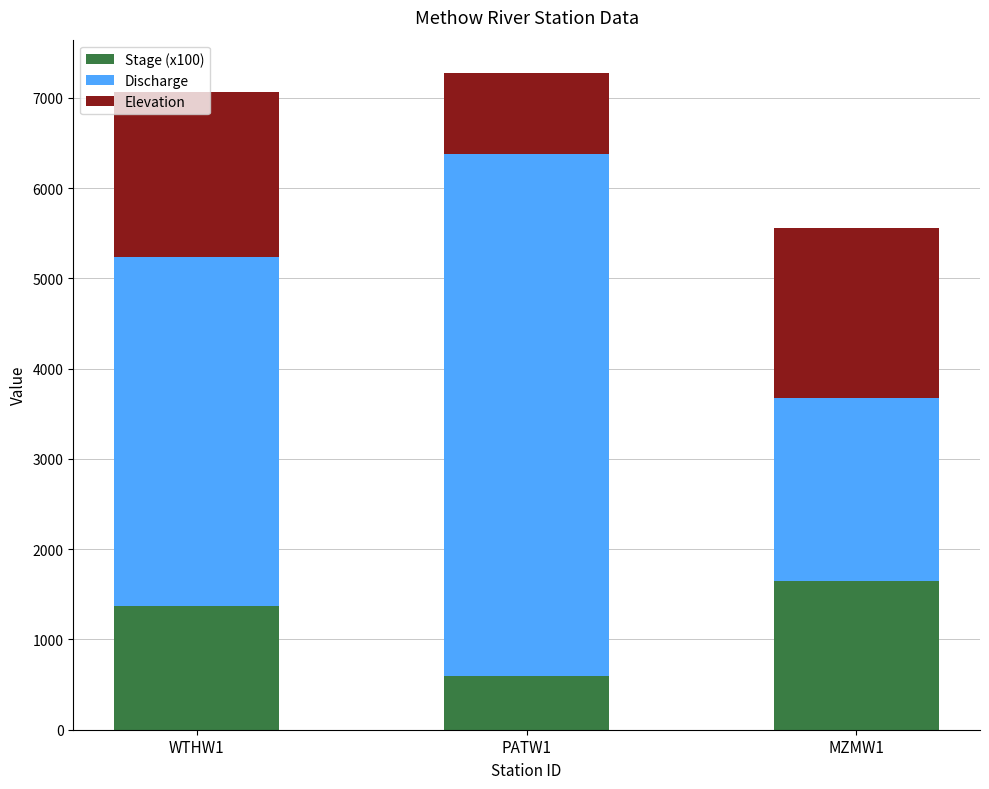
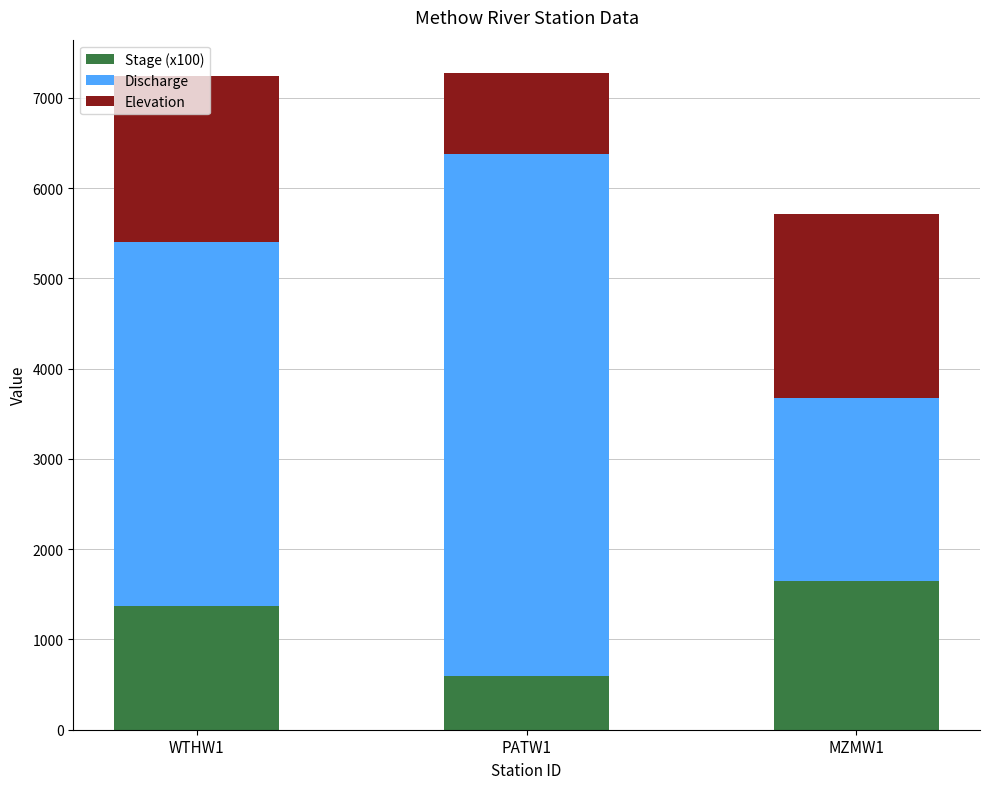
Discharge, WTHW1: 3900 -> 4000
Elevation, MZMW1: 1900 -> 2000
